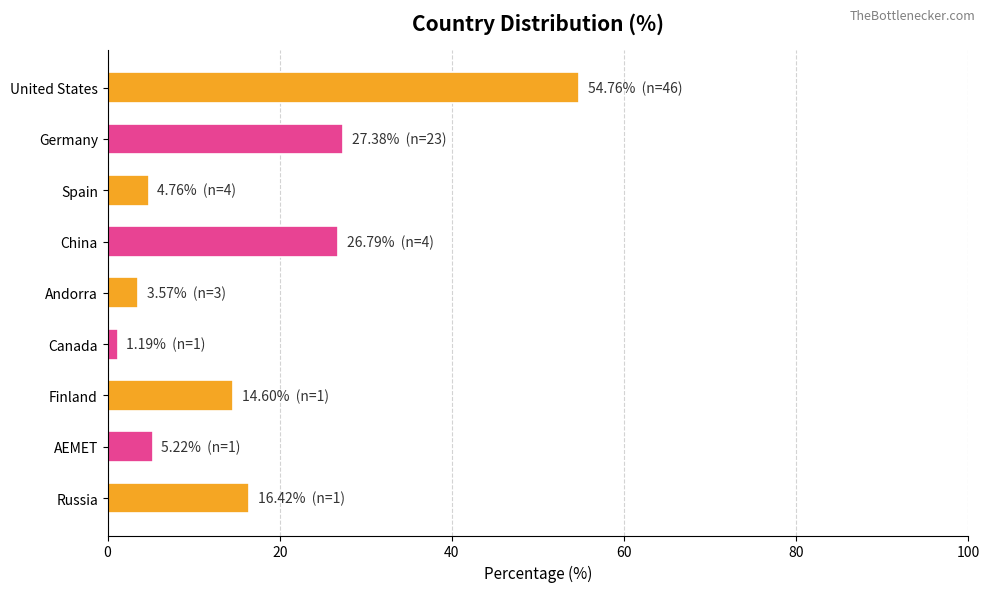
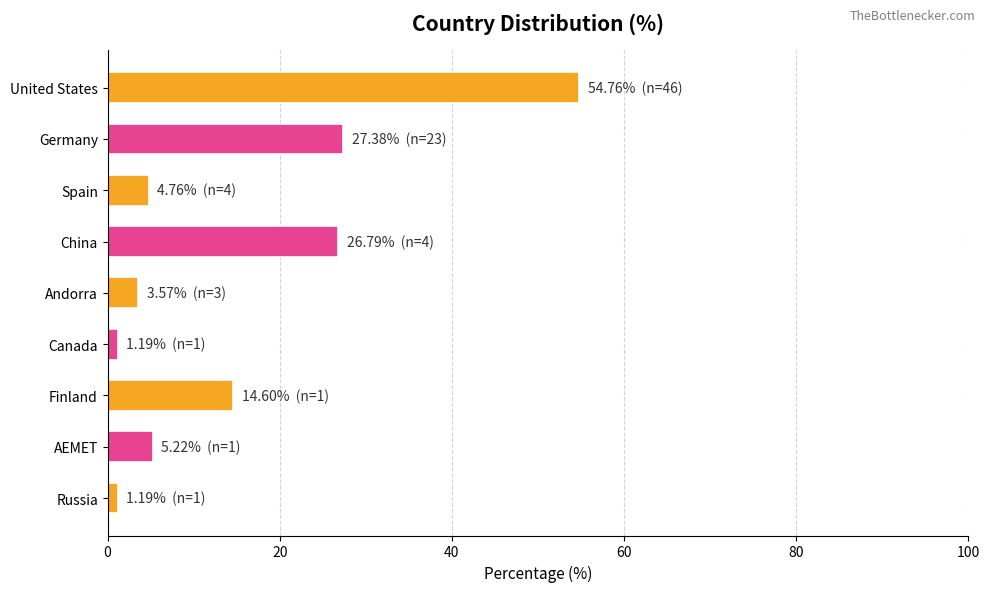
Russia: 16.42% -> 1.19%
